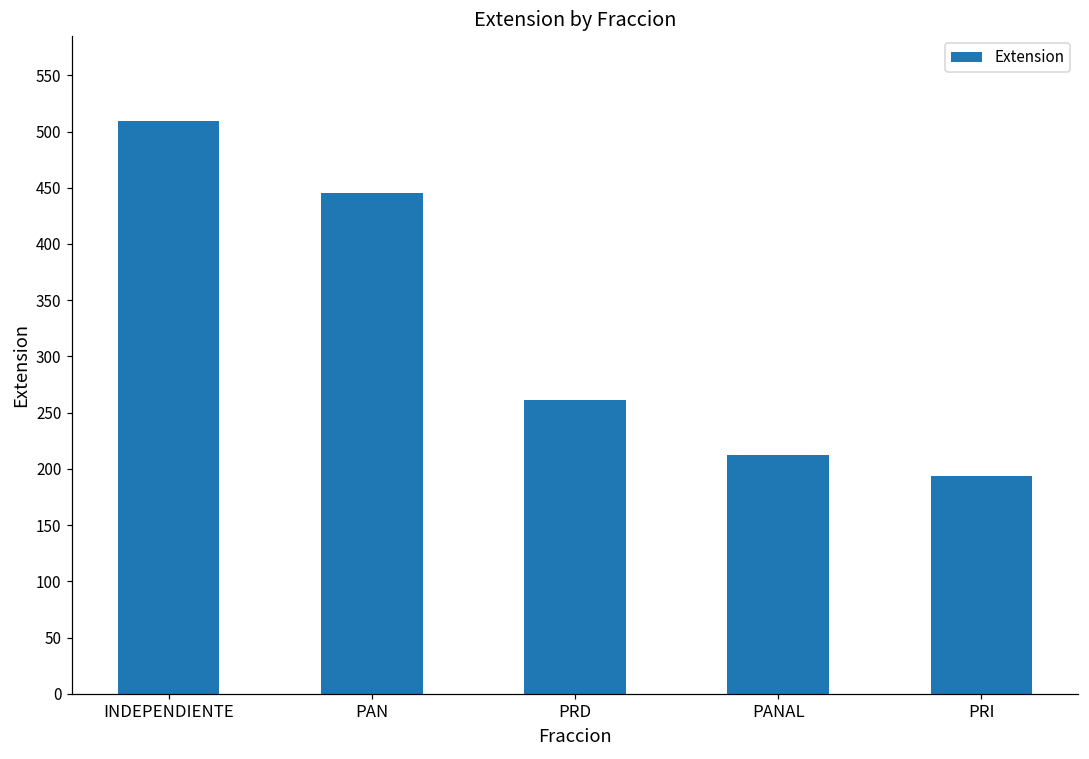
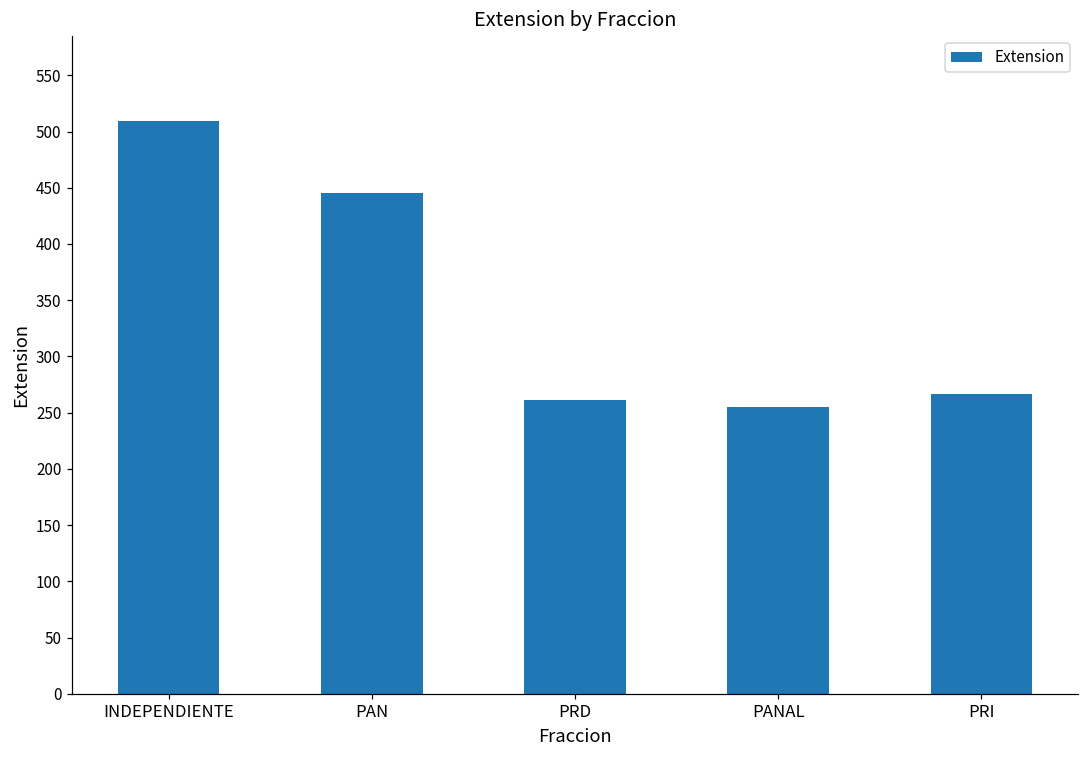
PANAL: 212 -> 255
PRI: 194 -> 267
